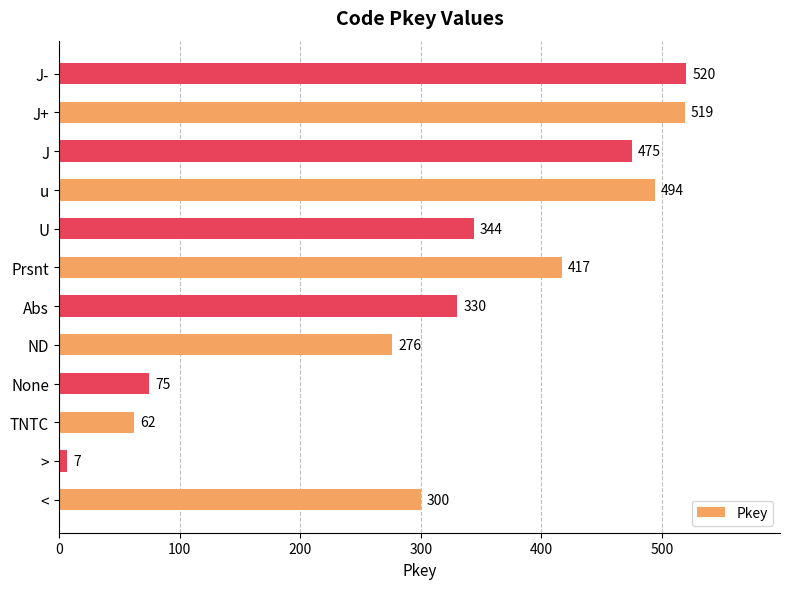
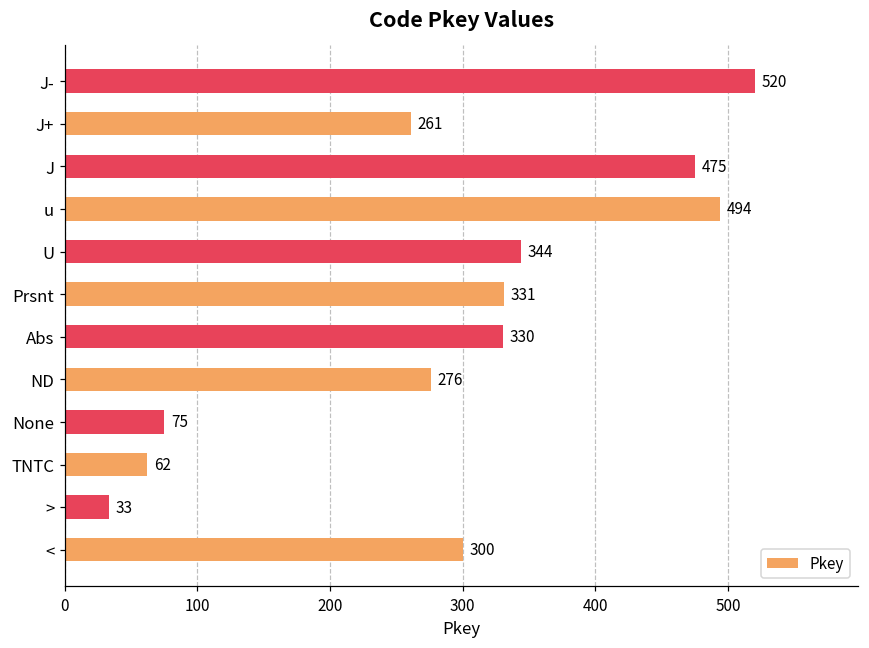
J+: 519 -> 261
Prsnt: 417 -> 331
>: 7 -> 33
